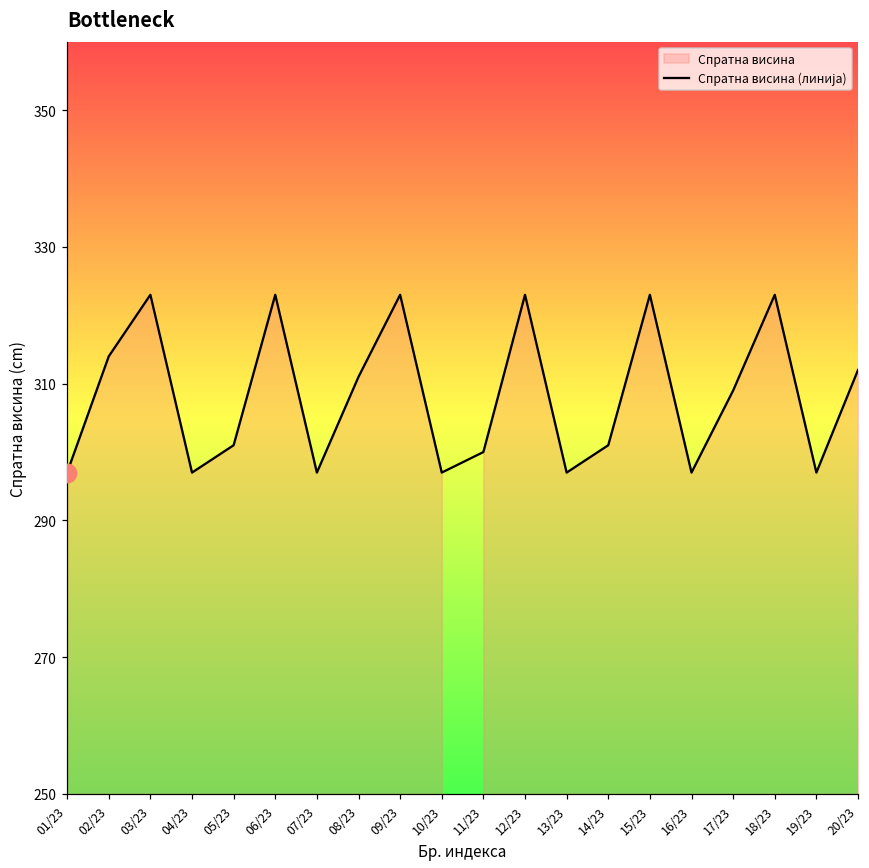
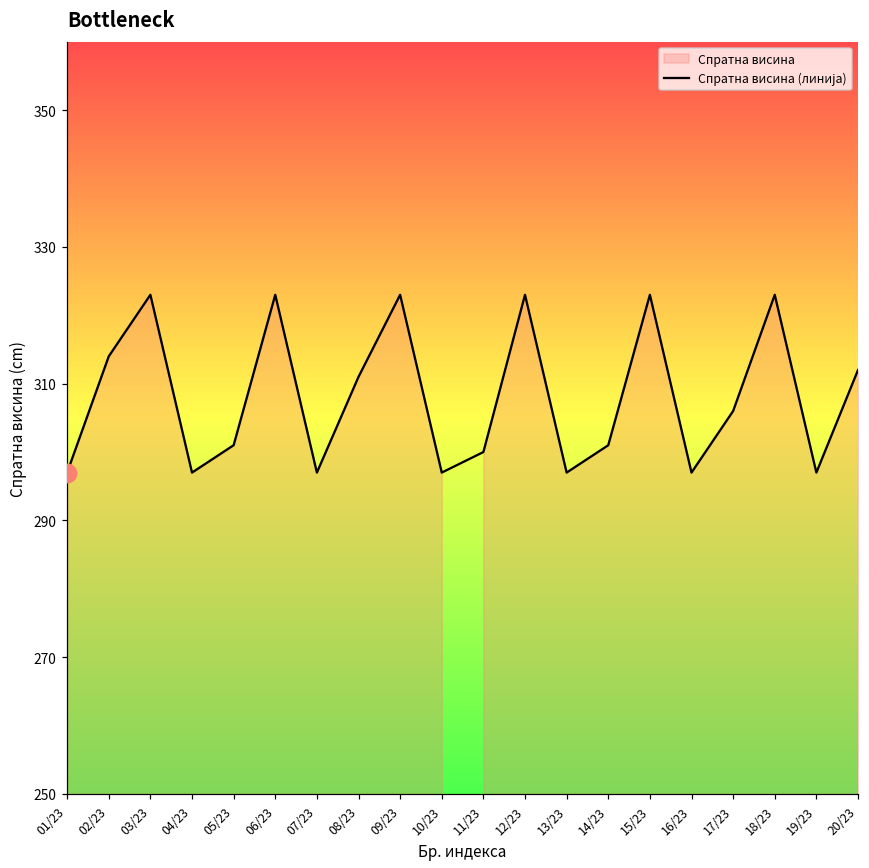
Спратна висина (линија), 17/23: 309 -> 306
